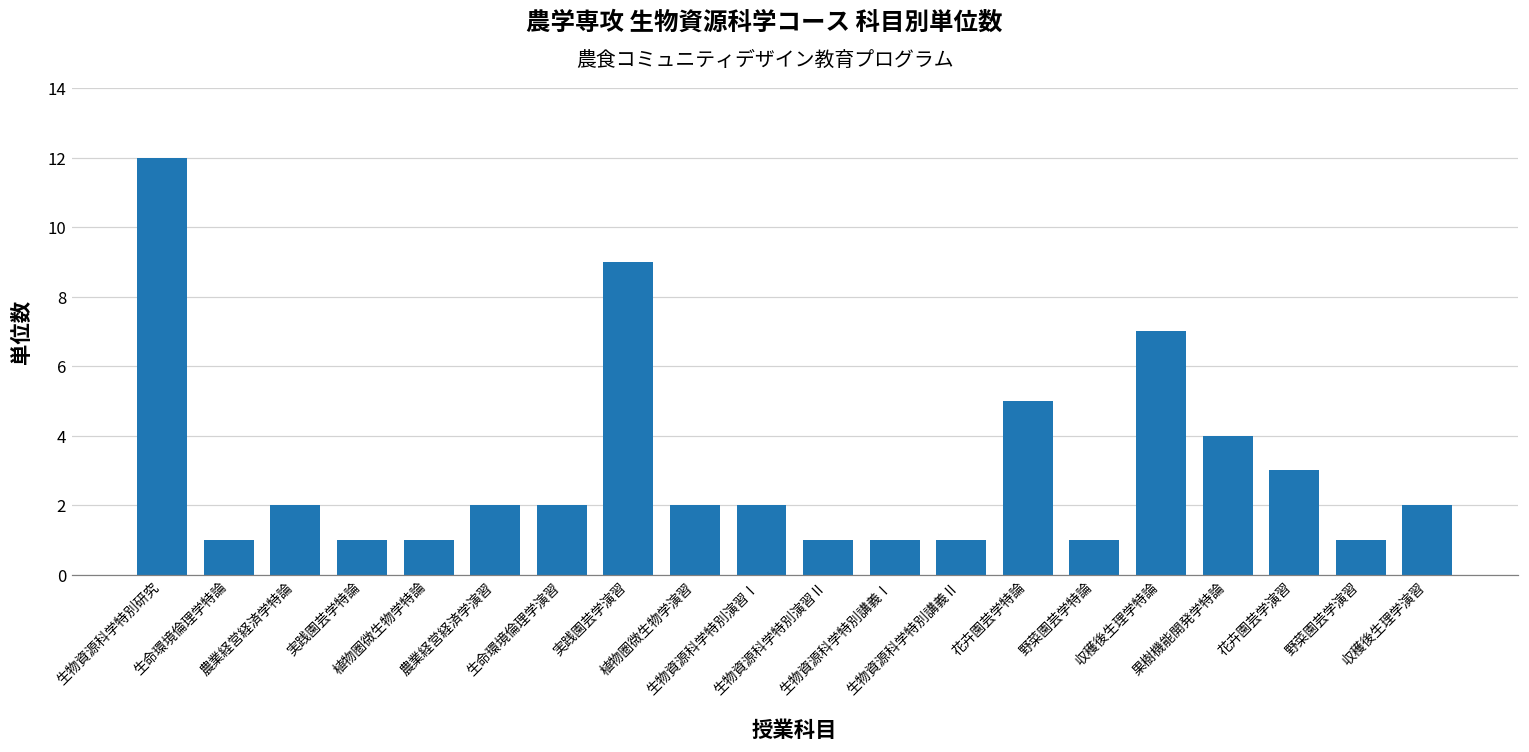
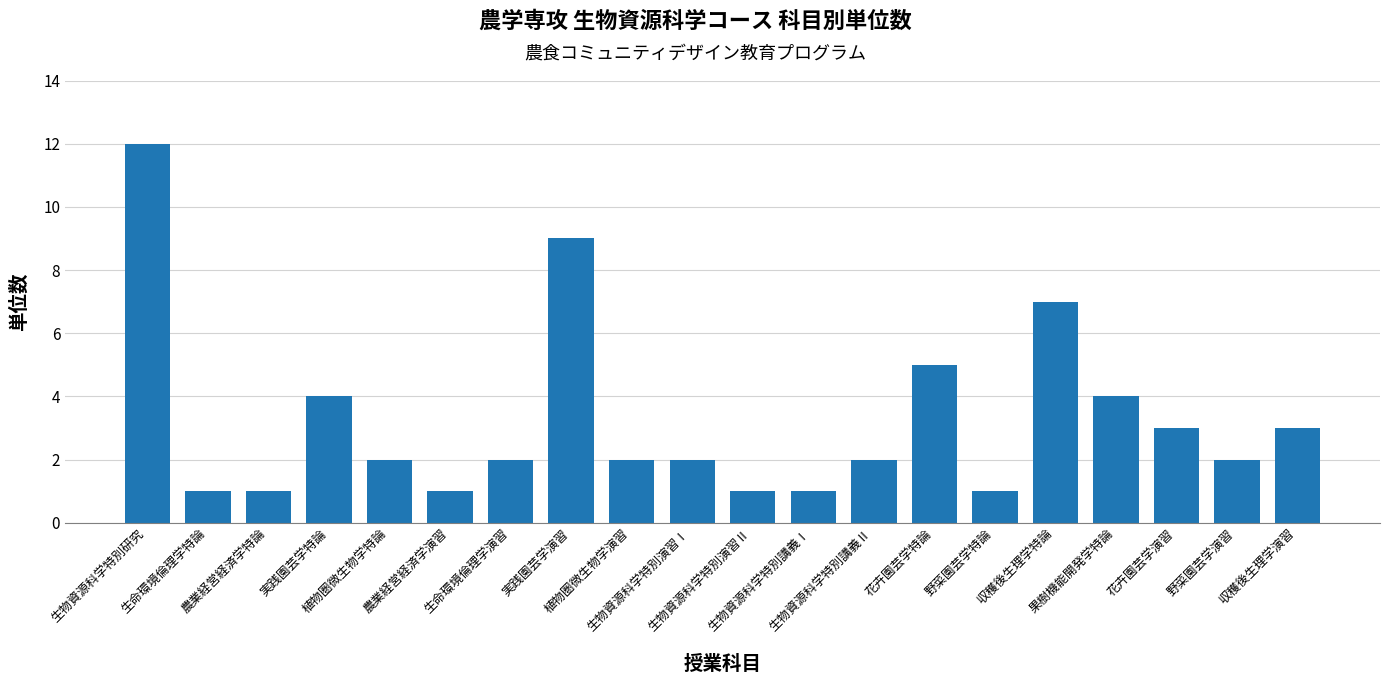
農業経営経済学特論: 2 -> 1
実践園芸学特論: 1 -> 4
植物圏微生物学特論: 1 -> 2
農業経営経済学演習: 2 -> 1
生物資源科学特別講義Ⅱ: 1 -> 2
野菜園芸学演習: 1 -> 2
収穫後生理学演習: 2 -> 3
